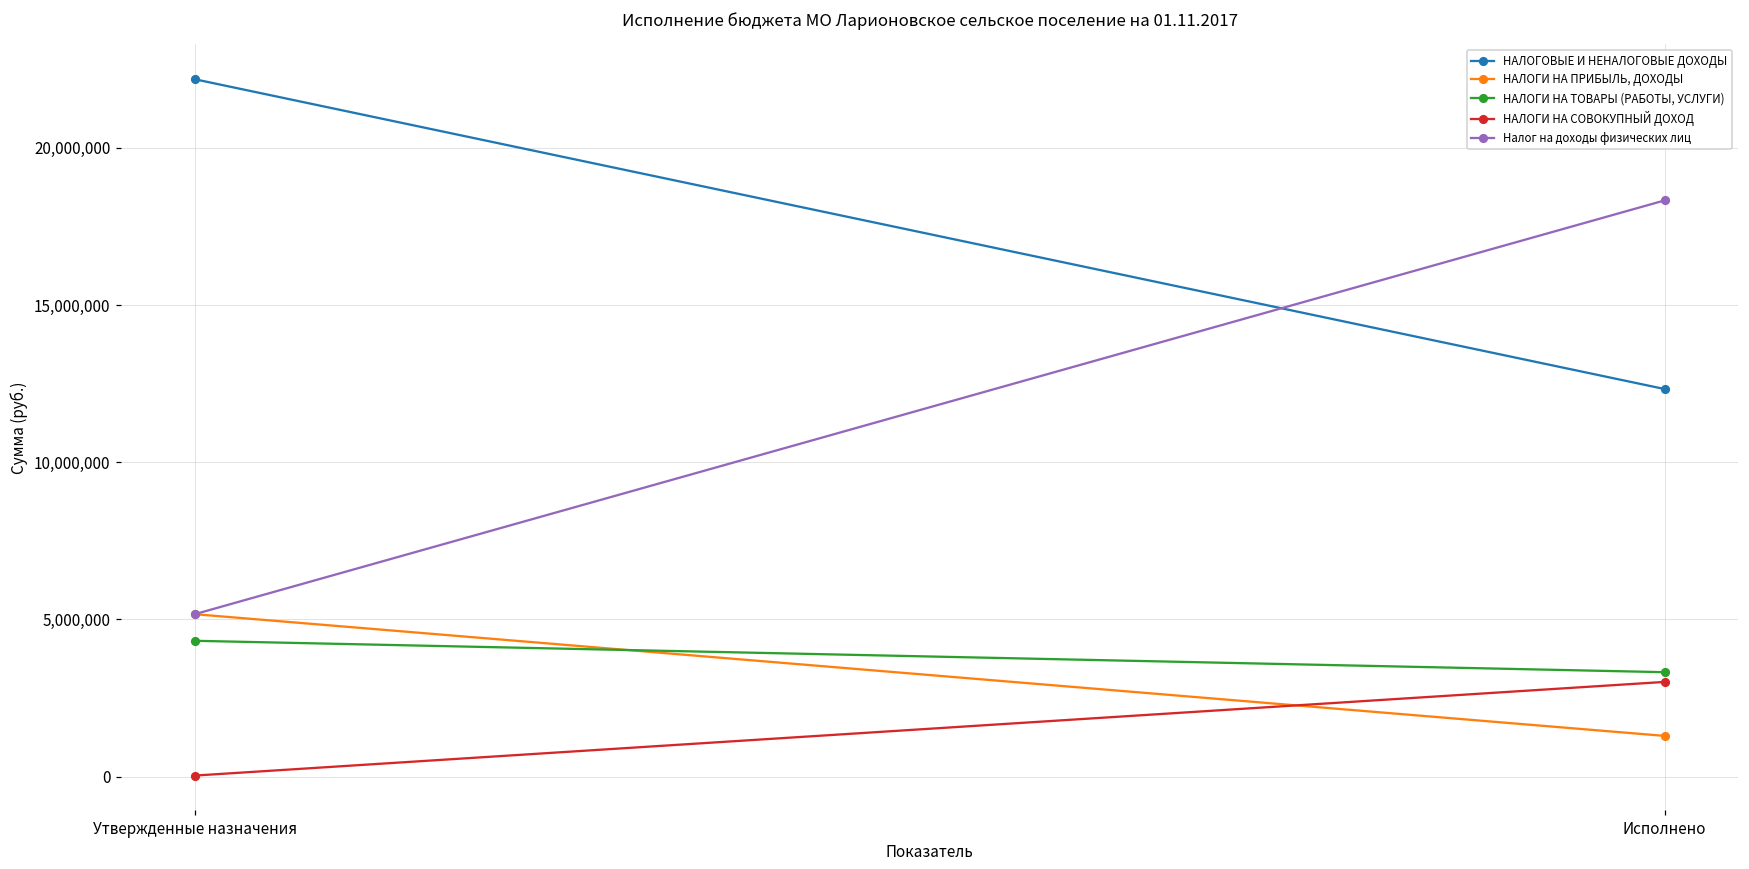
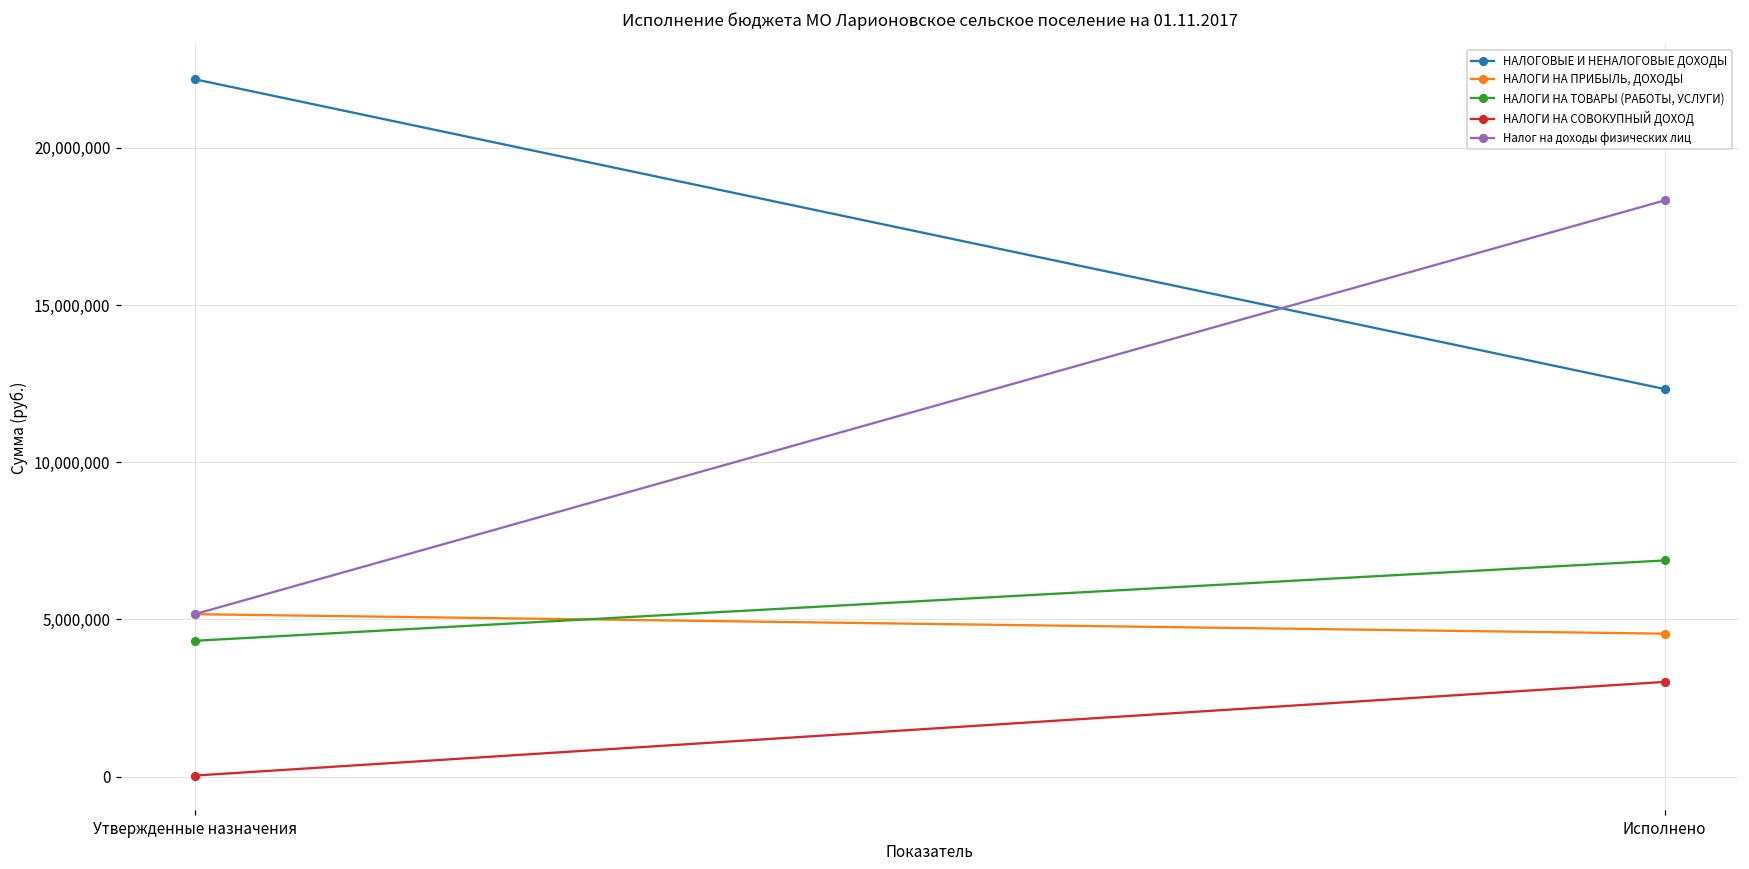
НАЛОГИ НА ПРИБЫЛЬ, ДОХОДЫ, Исполнено: 1,300,000 -> 4,500,000
НАЛОГИ НА ТОВАРЫ (РАБОТЫ, УСЛУГИ), Исполнено: 3,300,000 -> 6,900,000
